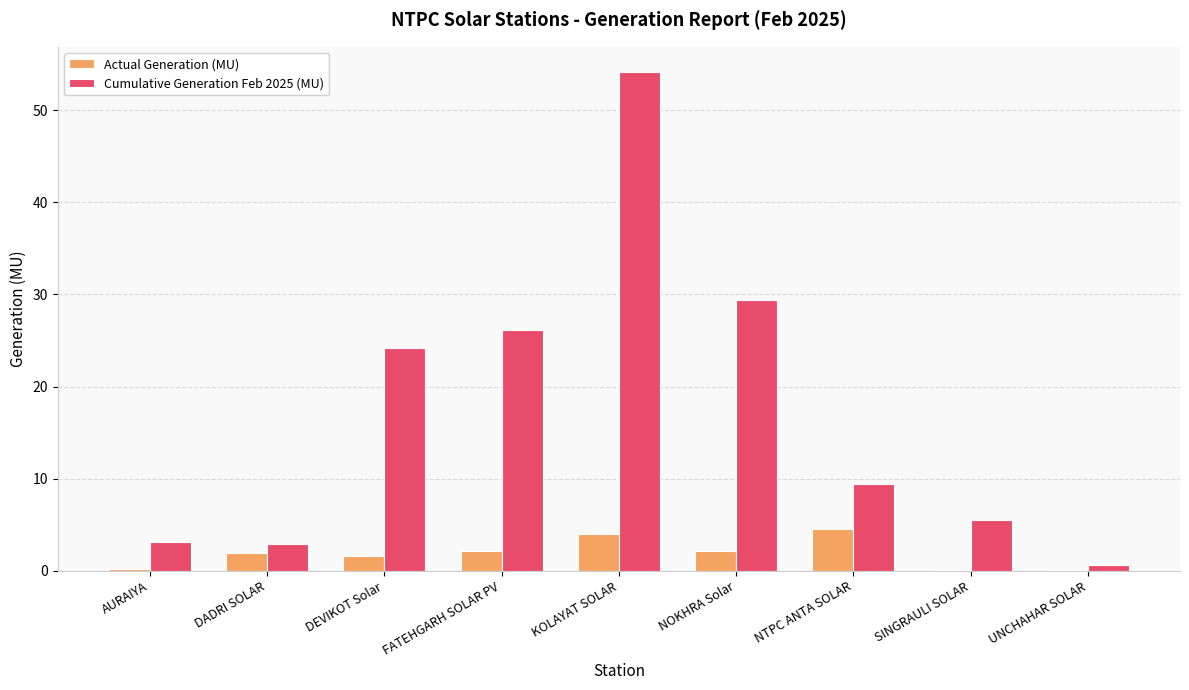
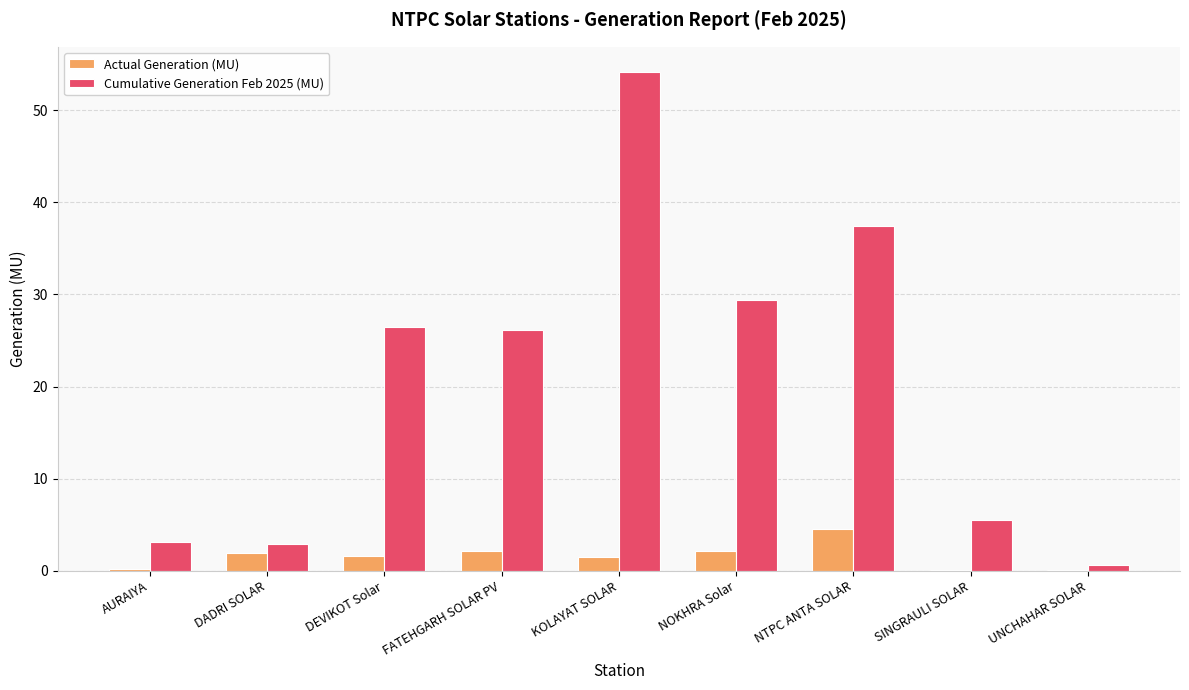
Cumulative Generation Feb 2025 (MU), DEVIKOT Solar: 24 -> 26
Actual Generation (MU), KOLAYAT SOLAR: 4 -> 1
Cumulative Generation Feb 2025 (MU), NTPC ANTA SOLAR: 9 -> 37
